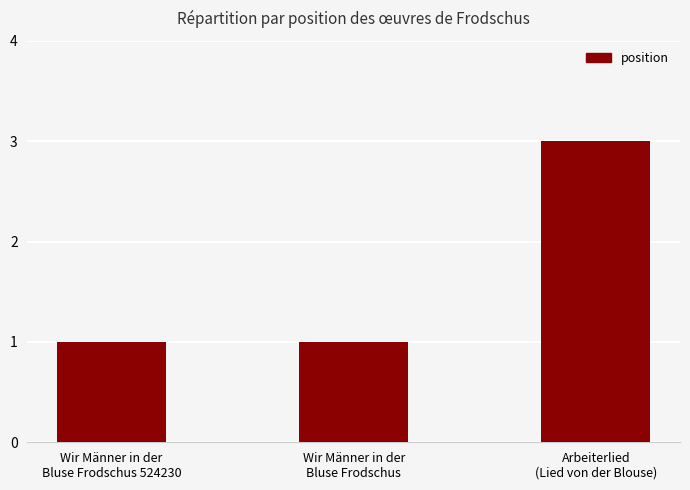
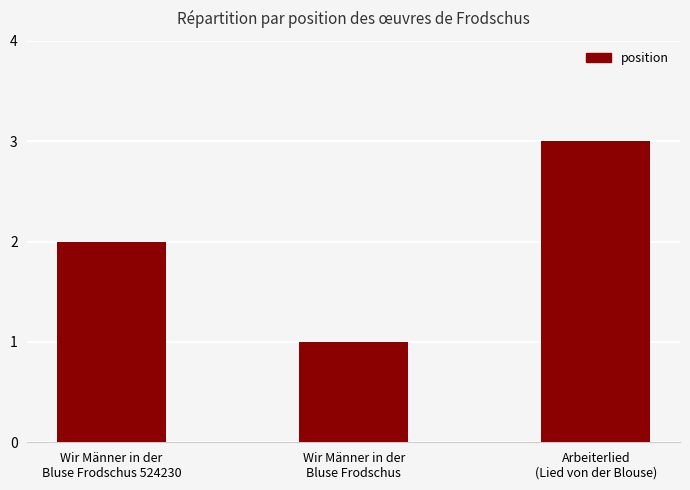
Wir Männer in der Bluse Frodschus 524230: 1 -> 2
